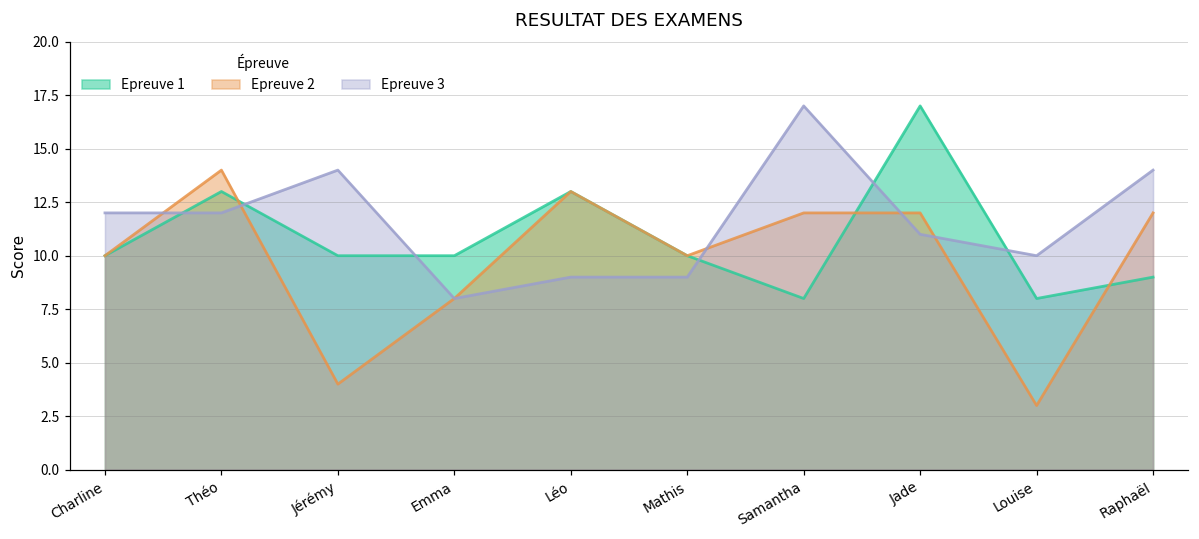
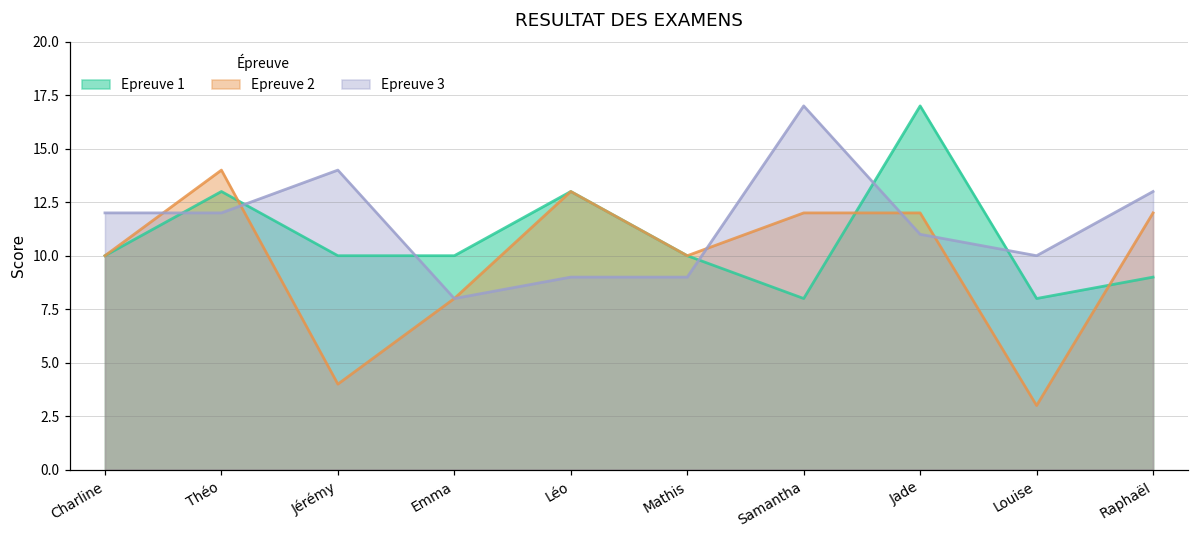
Epreuve 3, Raphaël: 14 -> 13
